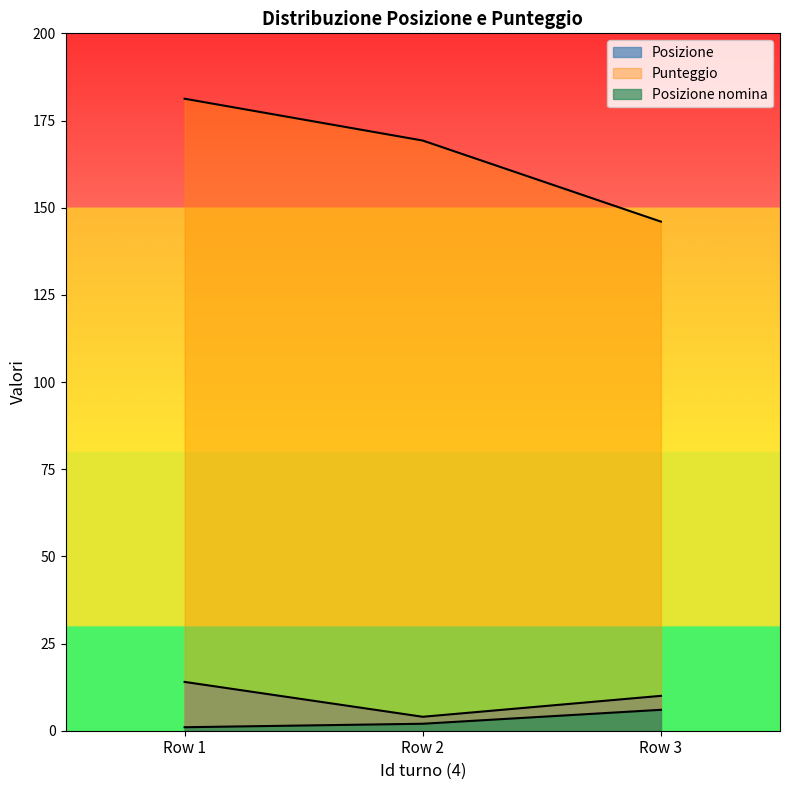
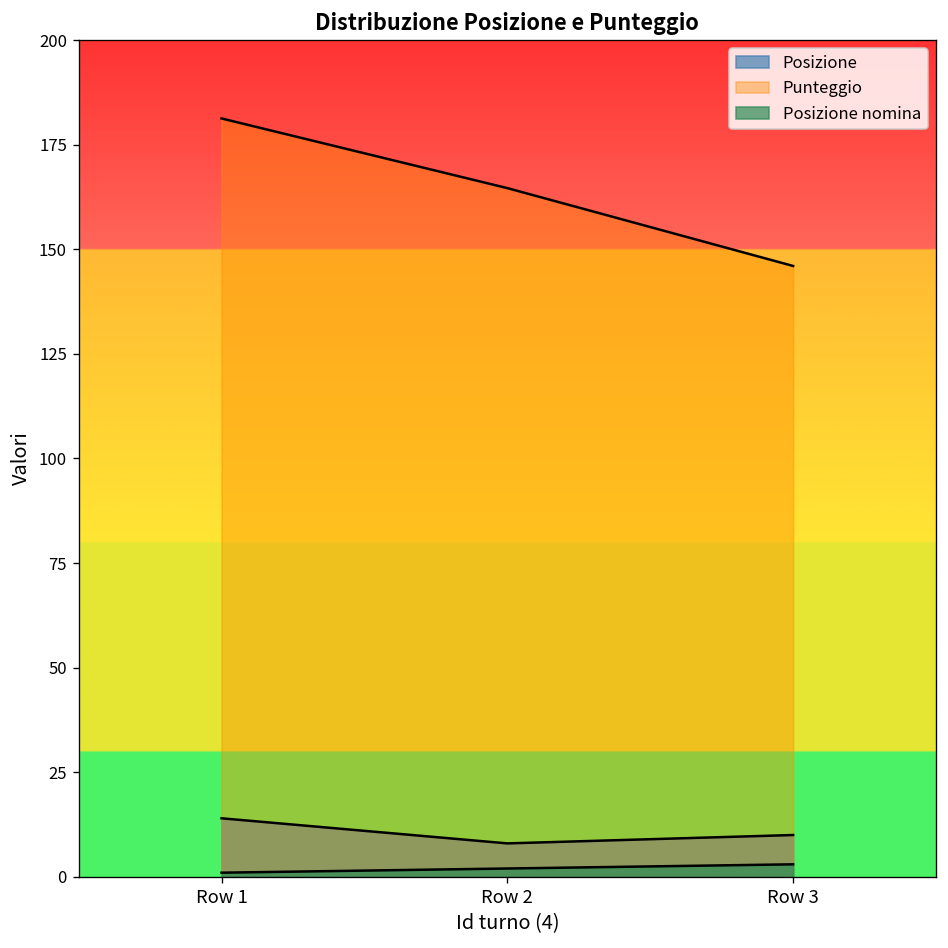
Posizione, Row 2: 4 -> 8
Punteggio, Row 2: 169 -> 165
Posizione nomina, Row 3: 6 -> 3
